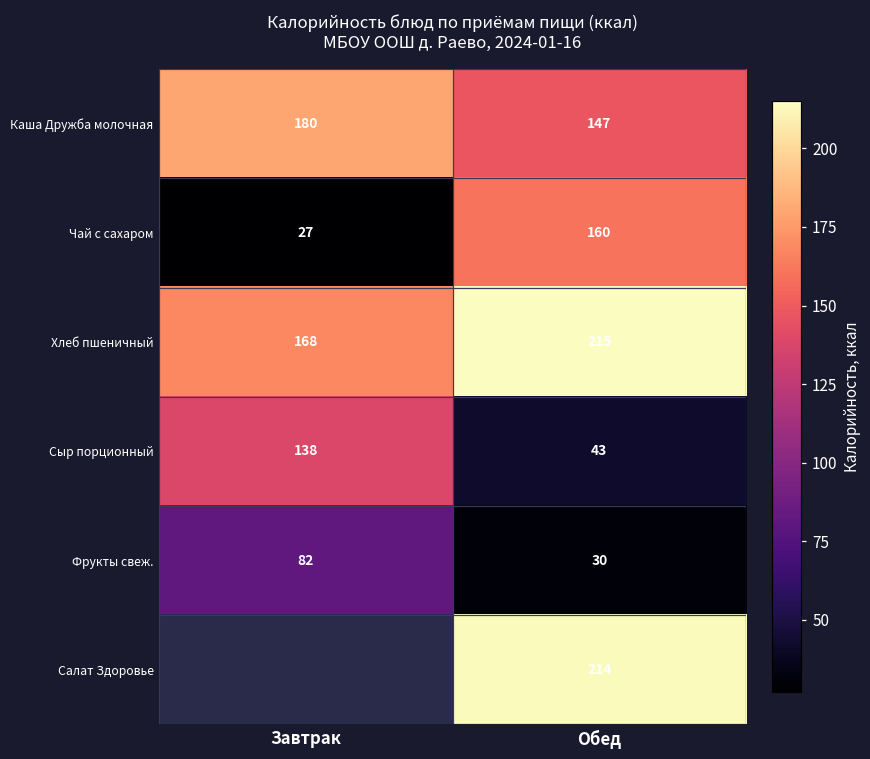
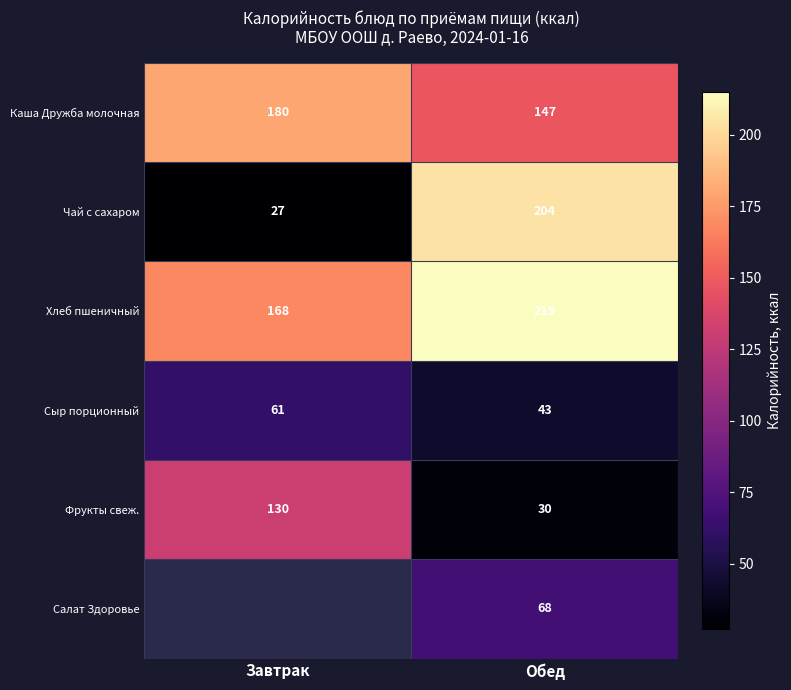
Чай с сахаром, Обед: 160 -> 204
Сыр порционный, Завтрак: 138 -> 61
Фрукты свеж., Завтрак: 82 -> 130
Салат Здоровье, Обед: 214 -> 68
